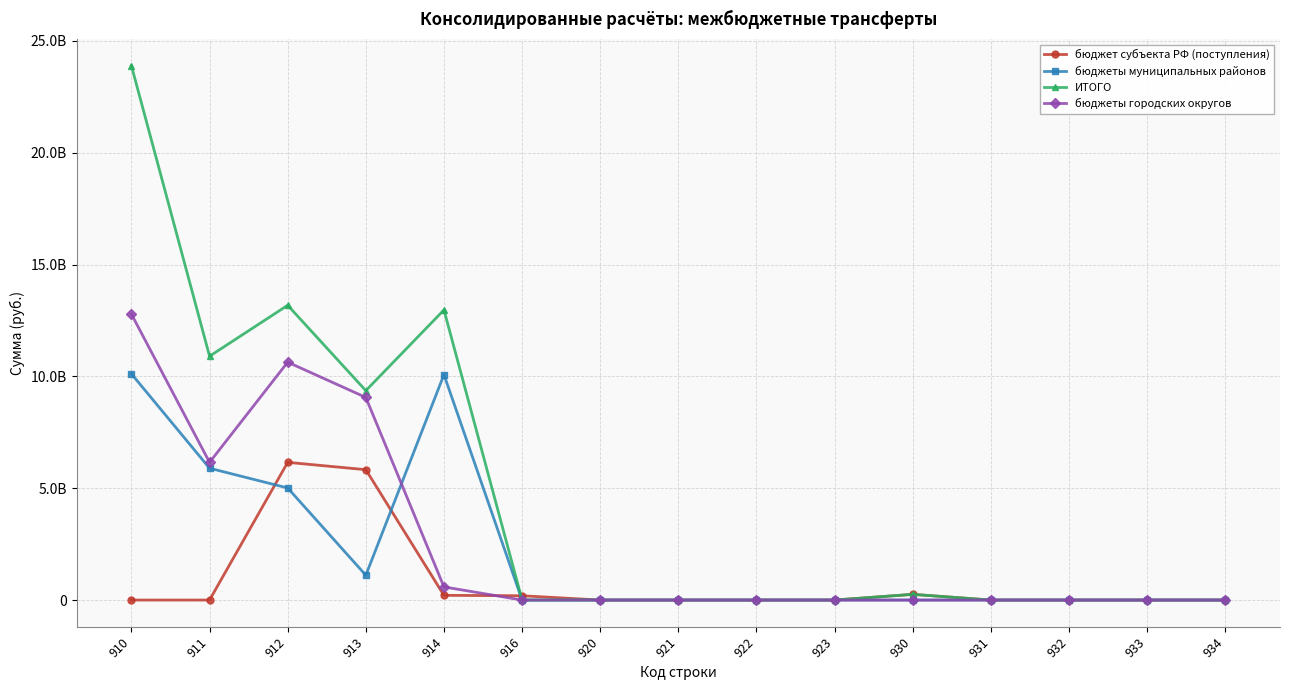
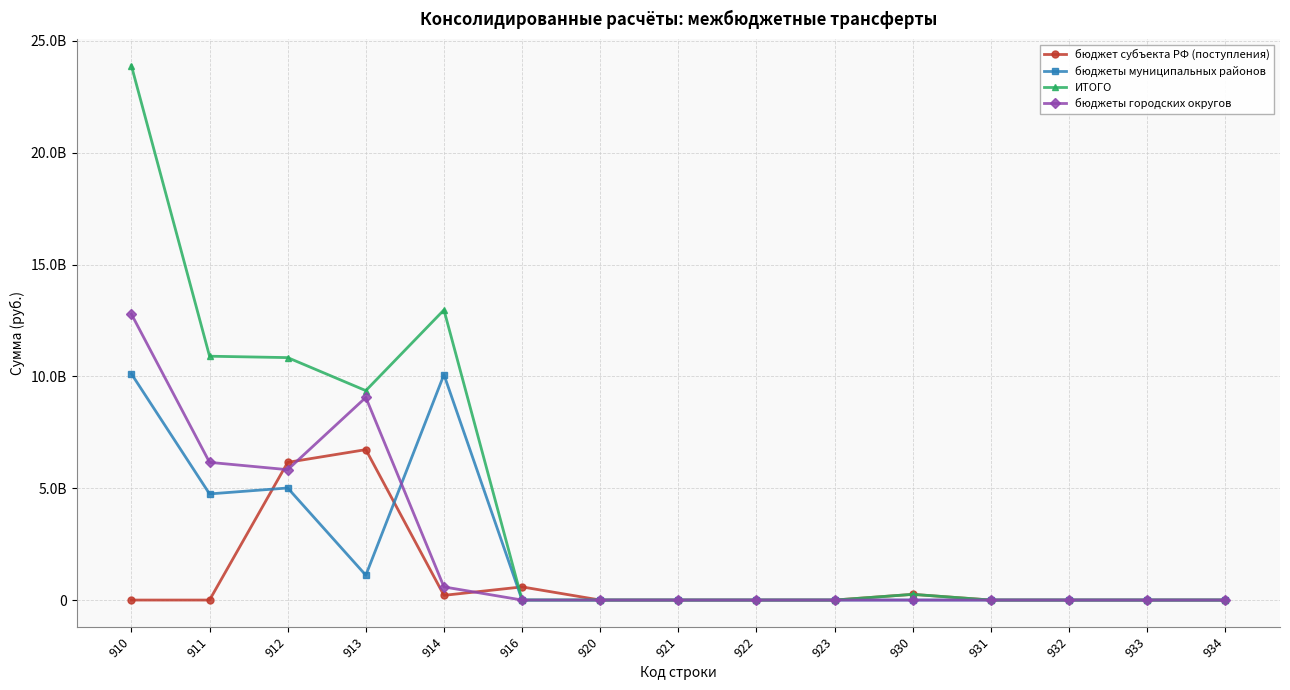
бюджеты муниципальных районов, 911: 5900000000 -> 4700000000
ИТОГО, 912: 13200000000 -> 10800000000
бюджеты городских округов, 912: 10600000000 -> 5800000000
бюджет субъекта РФ (поступления), 913: 5800000000 -> 6700000000
бюджет субъекта РФ (поступления), 916: 200000000 -> 600000000
